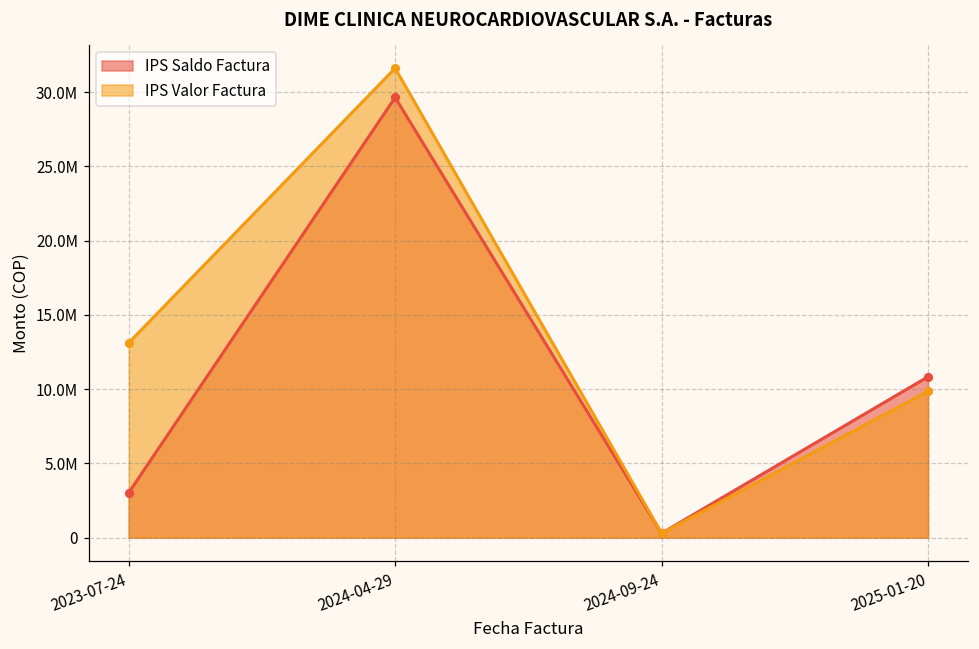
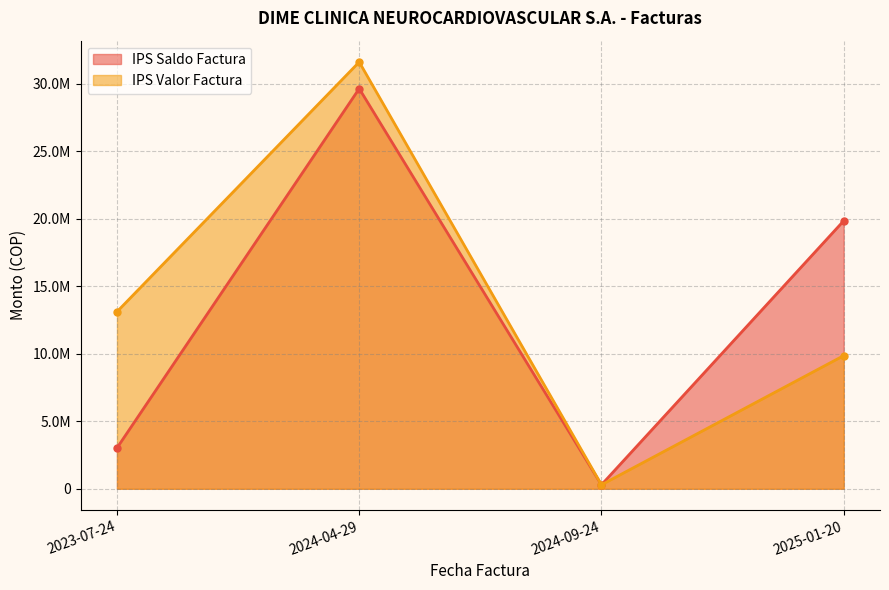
IPS Saldo Factura, 2025-01-20: 10800000 -> 19900000
